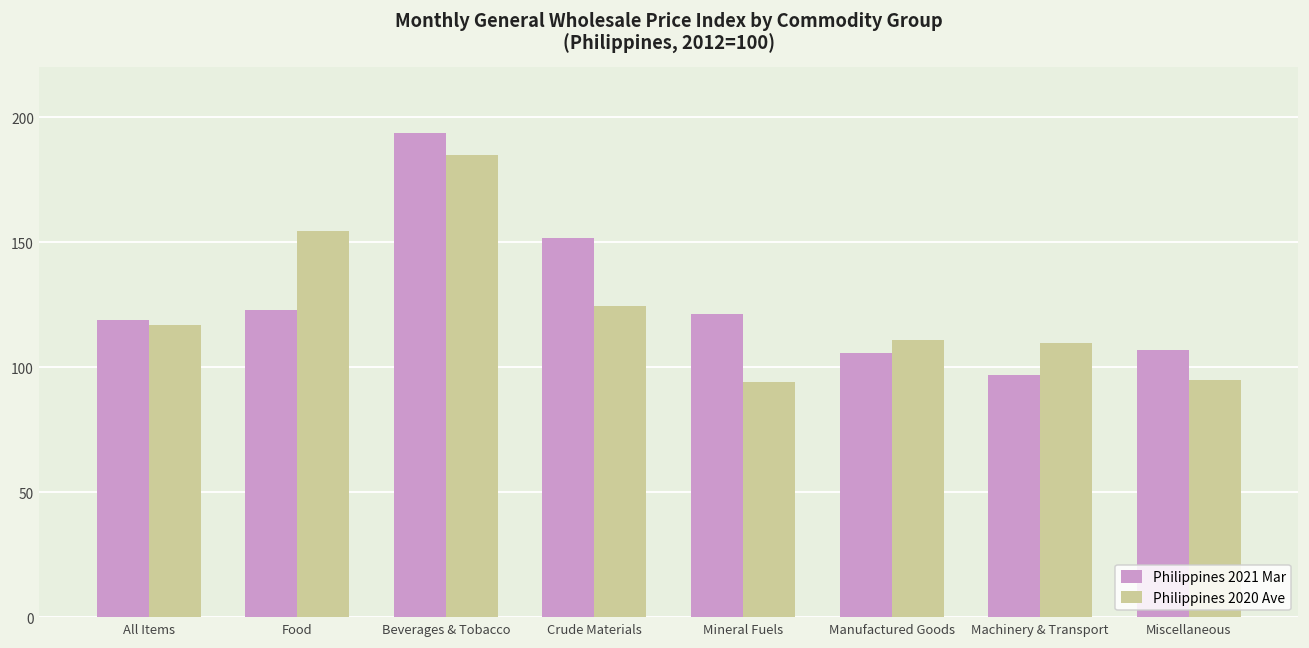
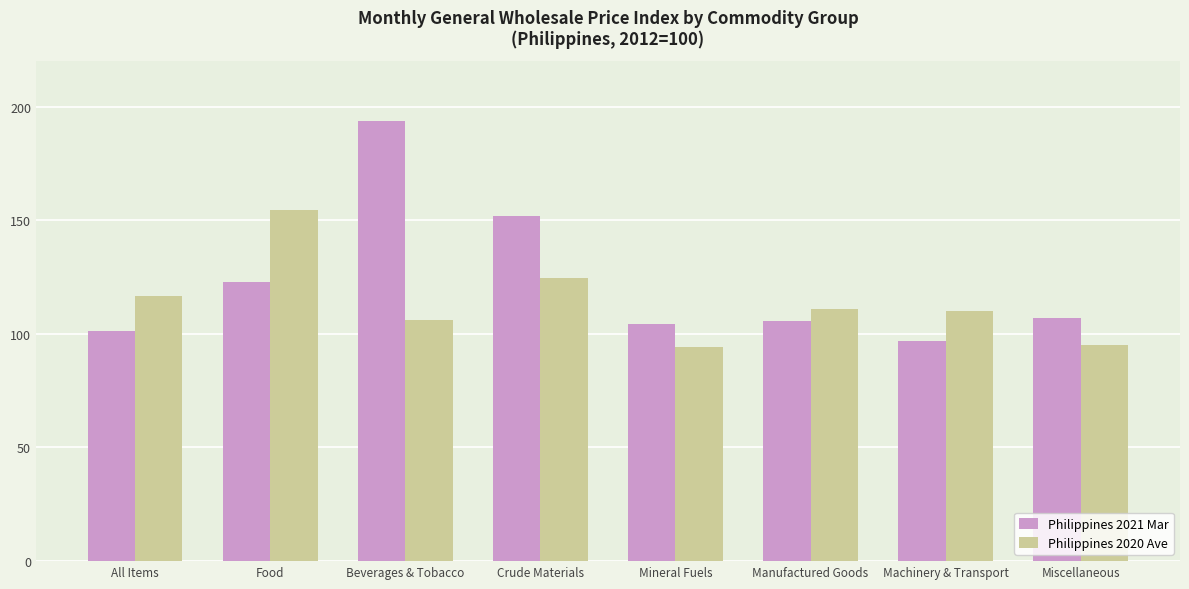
Philippines 2021 Mar, All Items: 119 -> 101
Philippines 2020 Ave, Beverages & Tobacco: 185 -> 106
Philippines 2021 Mar, Mineral Fuels: 121 -> 104
